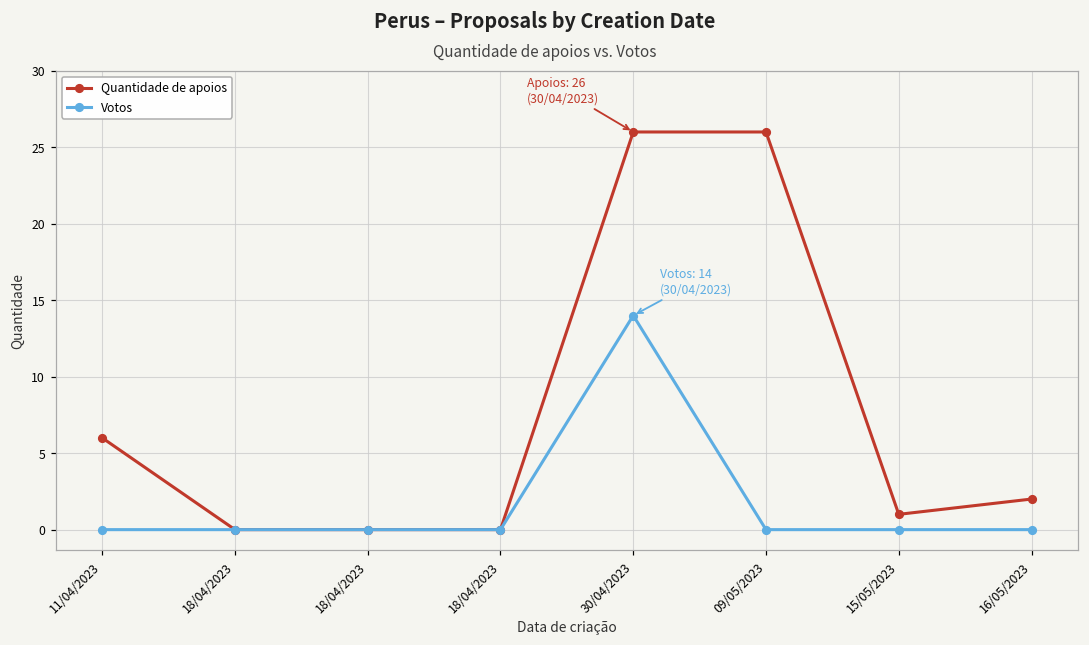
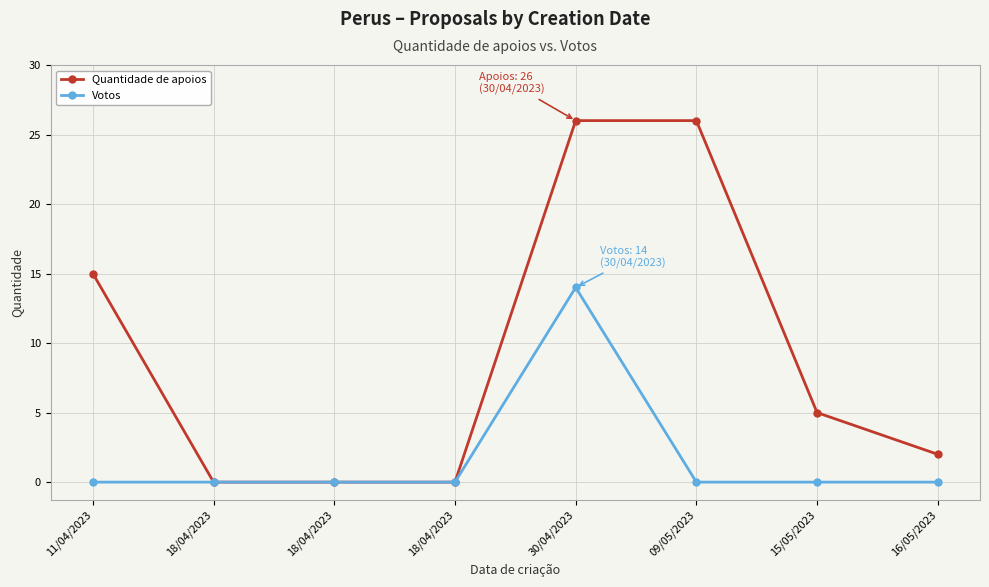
Quantidade de apoios, 11/04/2023: 6 -> 15
Quantidade de apoios, 15/05/2023: 1 -> 5
